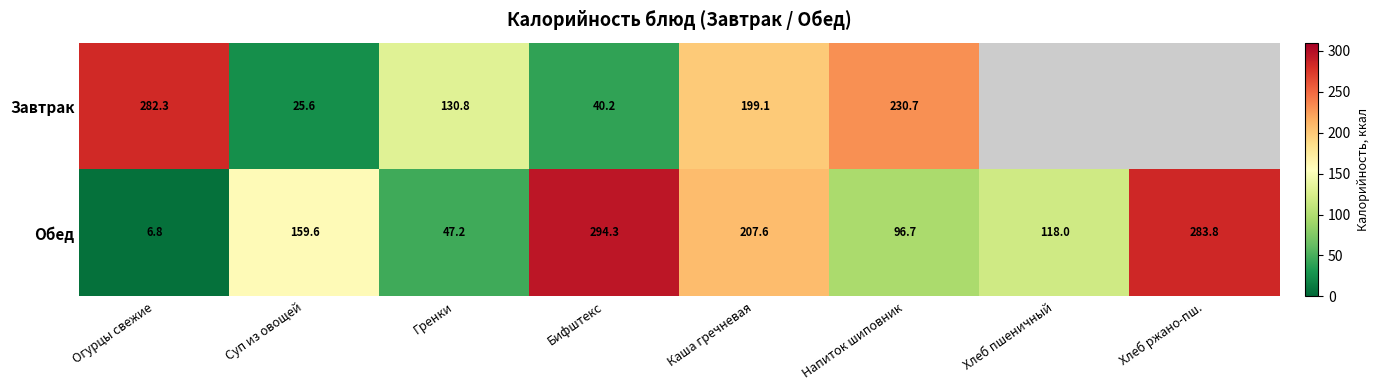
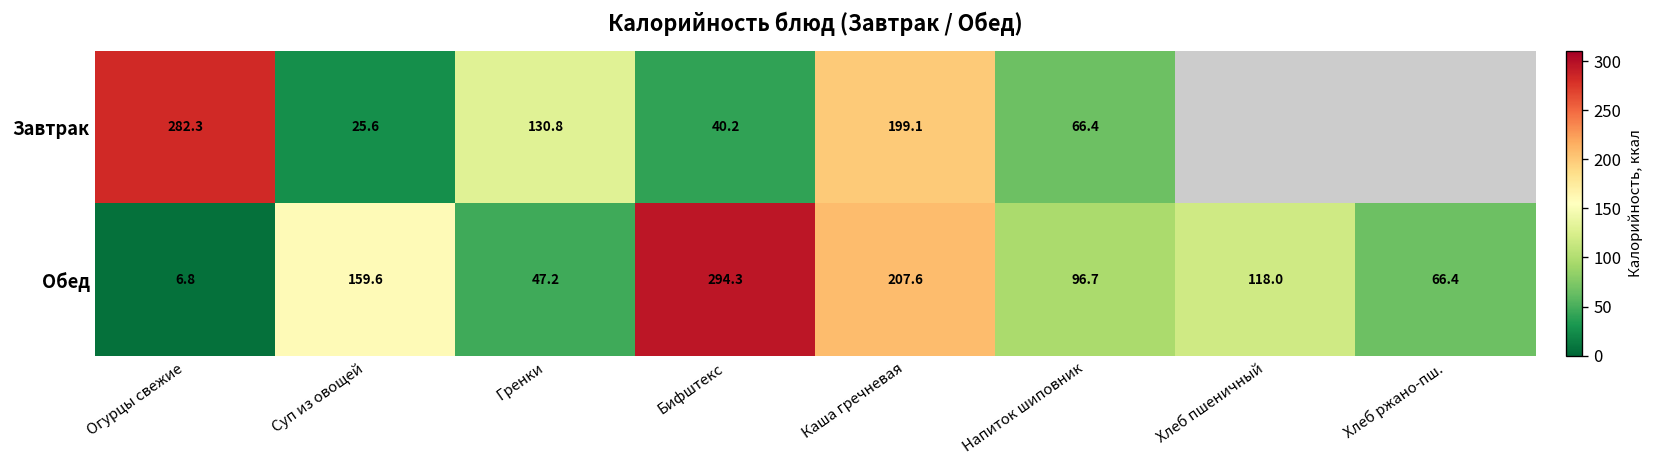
Завтрак, Напиток шиповник: 230.7 -> 66.4
Обед, Хлеб ржано-пш.: 283.8 -> 66.4
